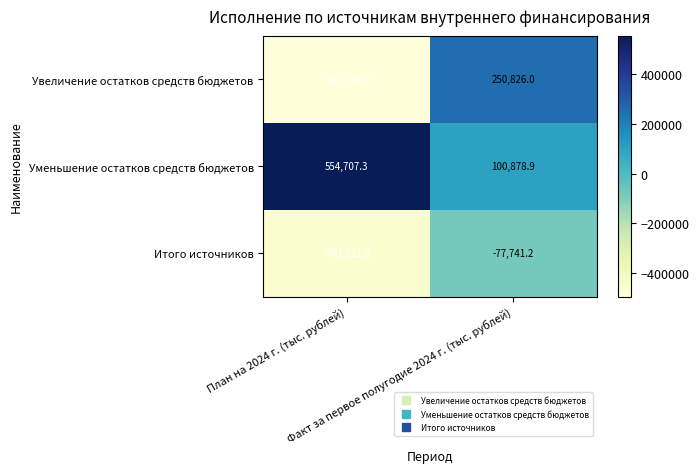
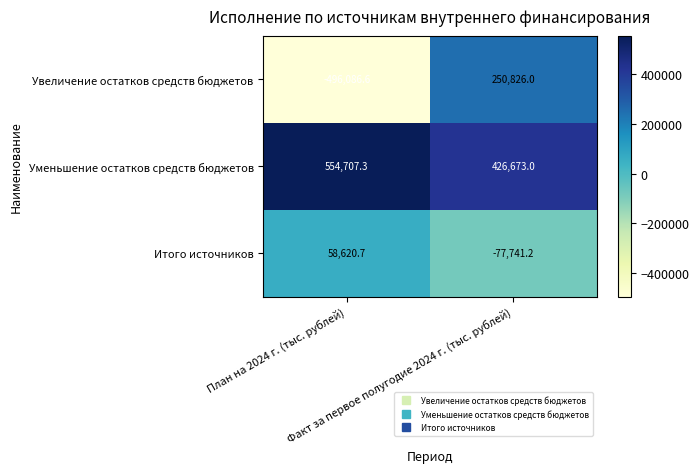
Уменьшение остатков средств бюджетов, Факт за первое полугодие 2024 г. (тыс. рублей): 100,878.9 -> 426,673.0
Итого источников, План на 2024 г. (тыс. рублей): -461,911.8 -> 58,620.7
